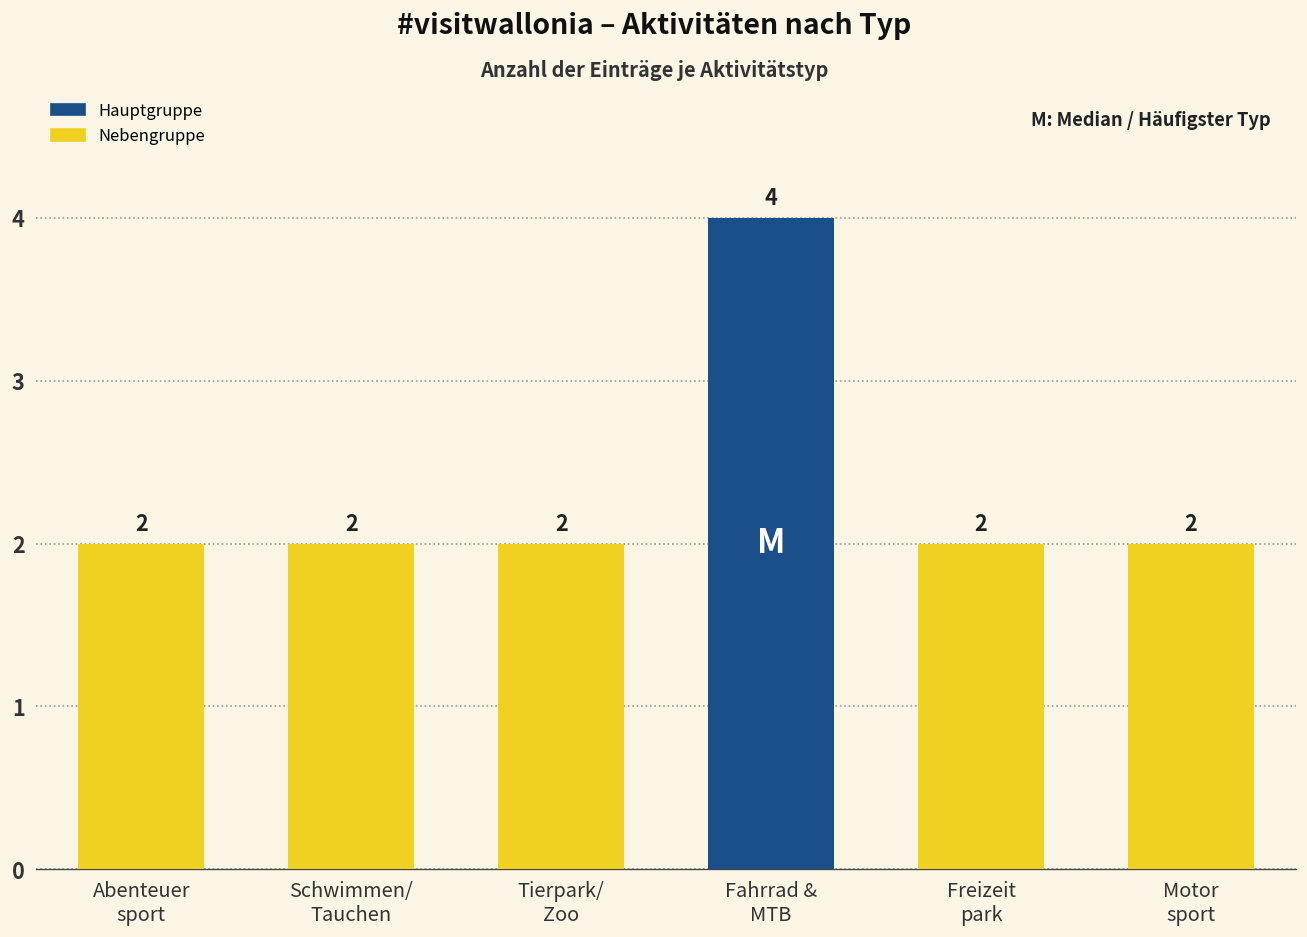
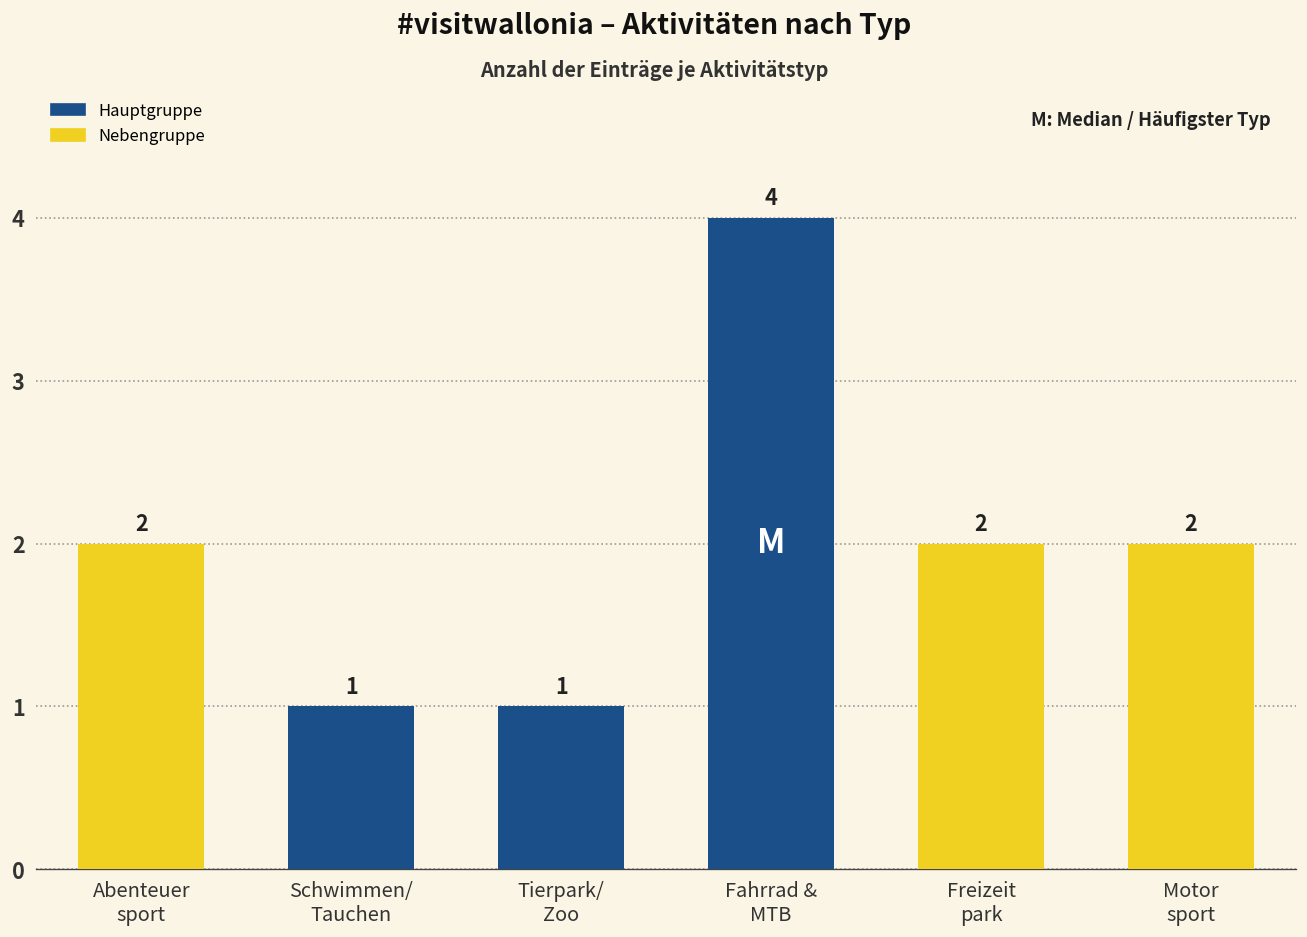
Schwimmen/ Tauchen: 2 -> 1
Tierpark/ Zoo: 2 -> 1
